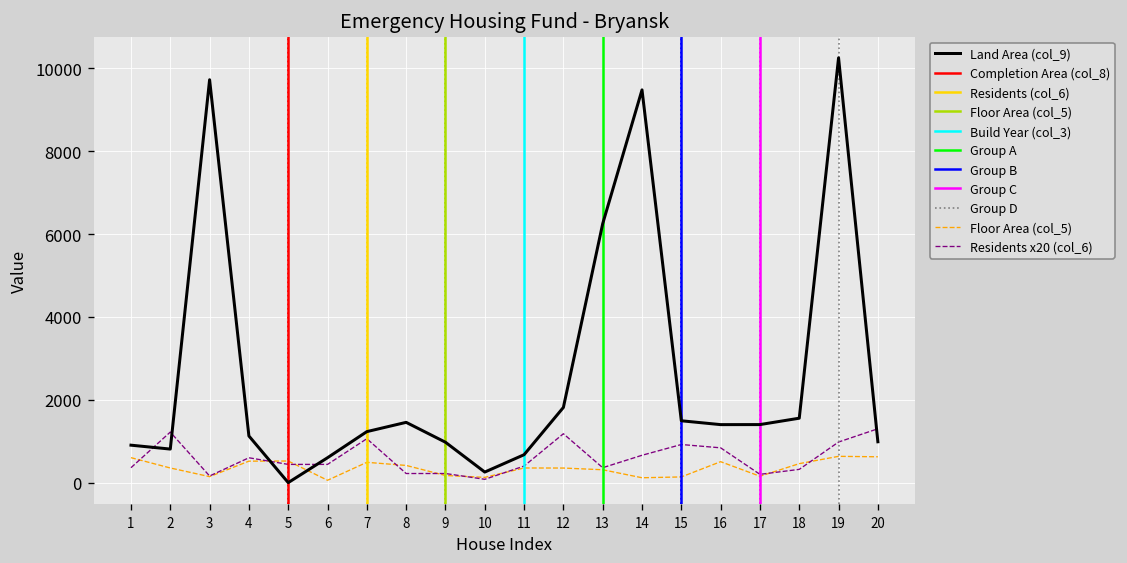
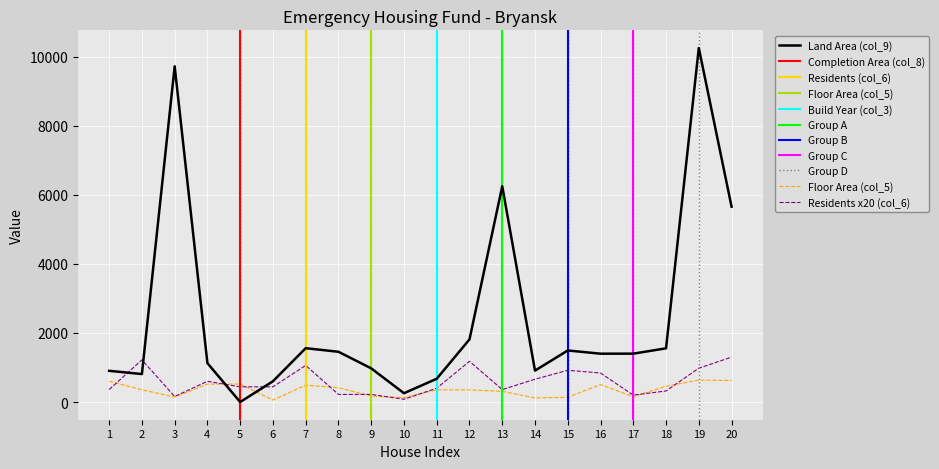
Land Area (col_9), 7: 1200 -> 1600
Land Area (col_9), 14: 9500 -> 900
Land Area (col_9), 20: 1000 -> 5700
